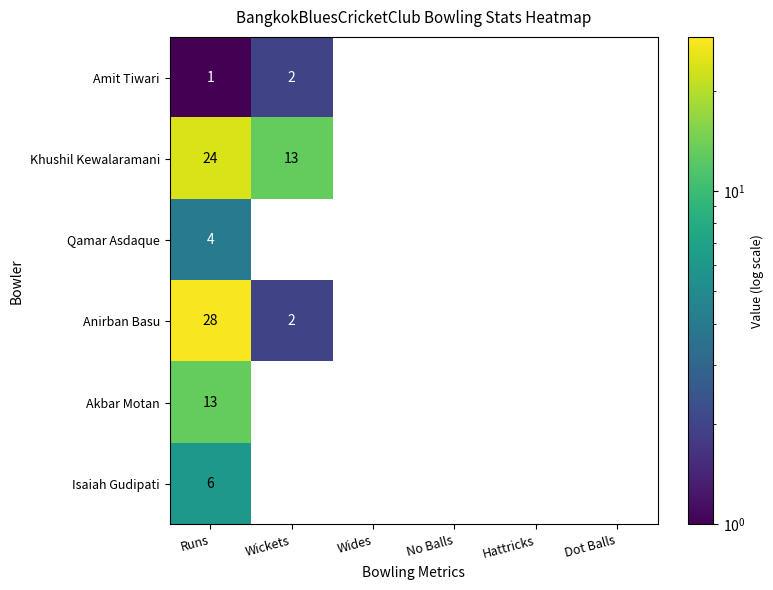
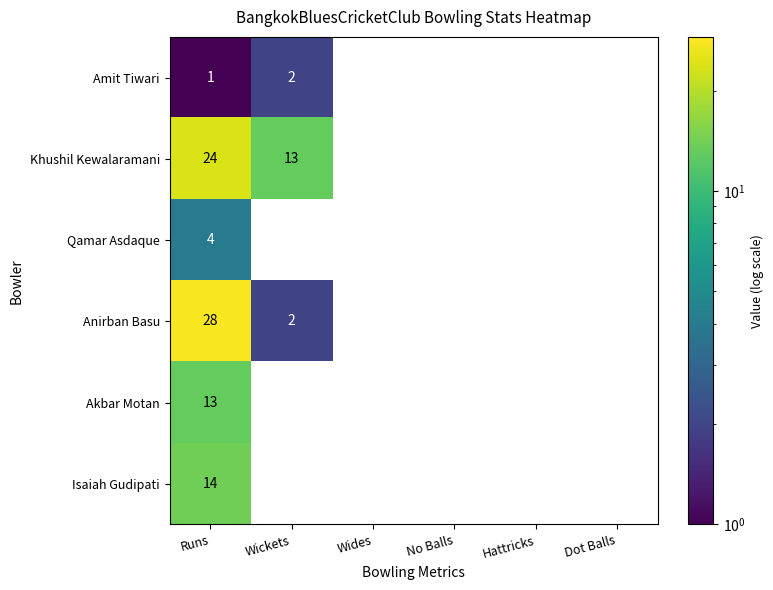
Isaiah Gudipati, Runs: 6 -> 14
